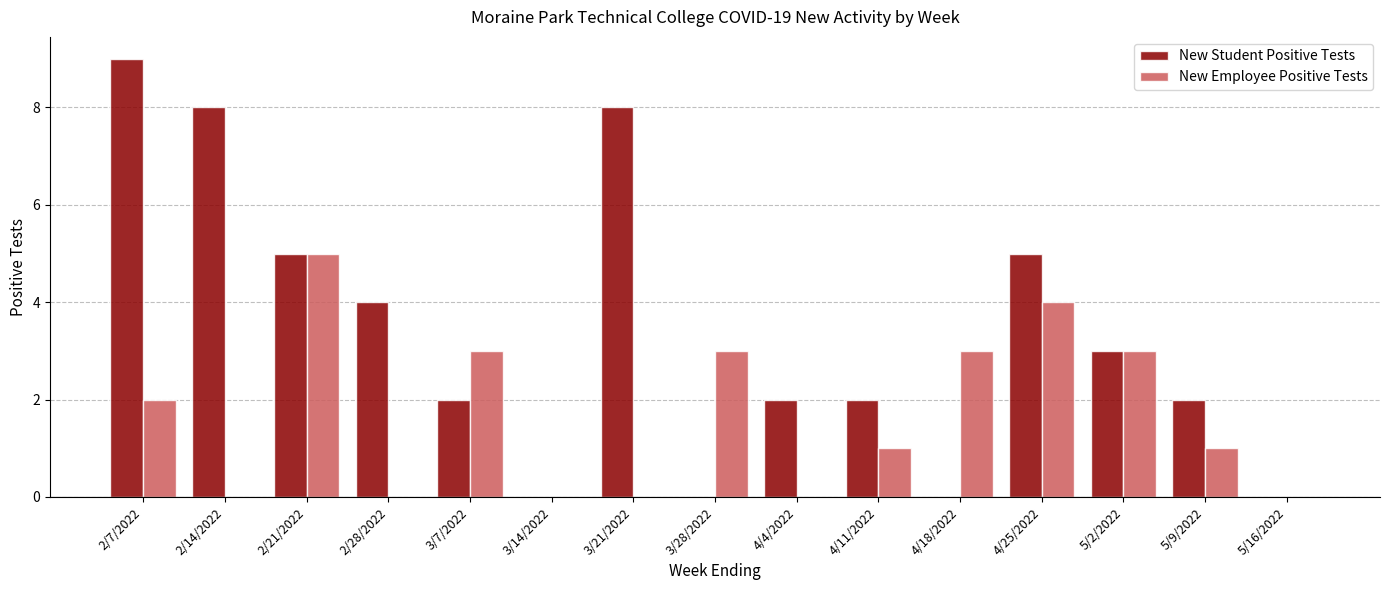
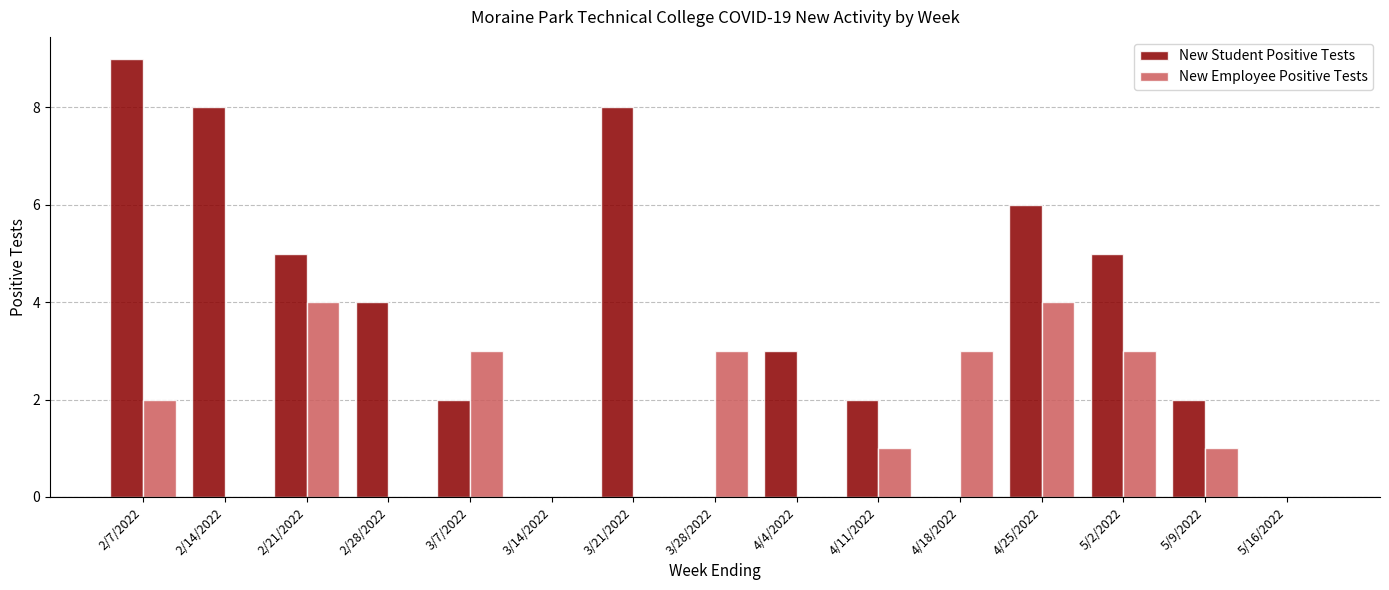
New Employee Positive Tests, 2/21/2022: 5 -> 4
New Student Positive Tests, 4/4/2022: 2 -> 3
New Student Positive Tests, 4/25/2022: 5 -> 6
New Student Positive Tests, 5/2/2022: 3 -> 5
